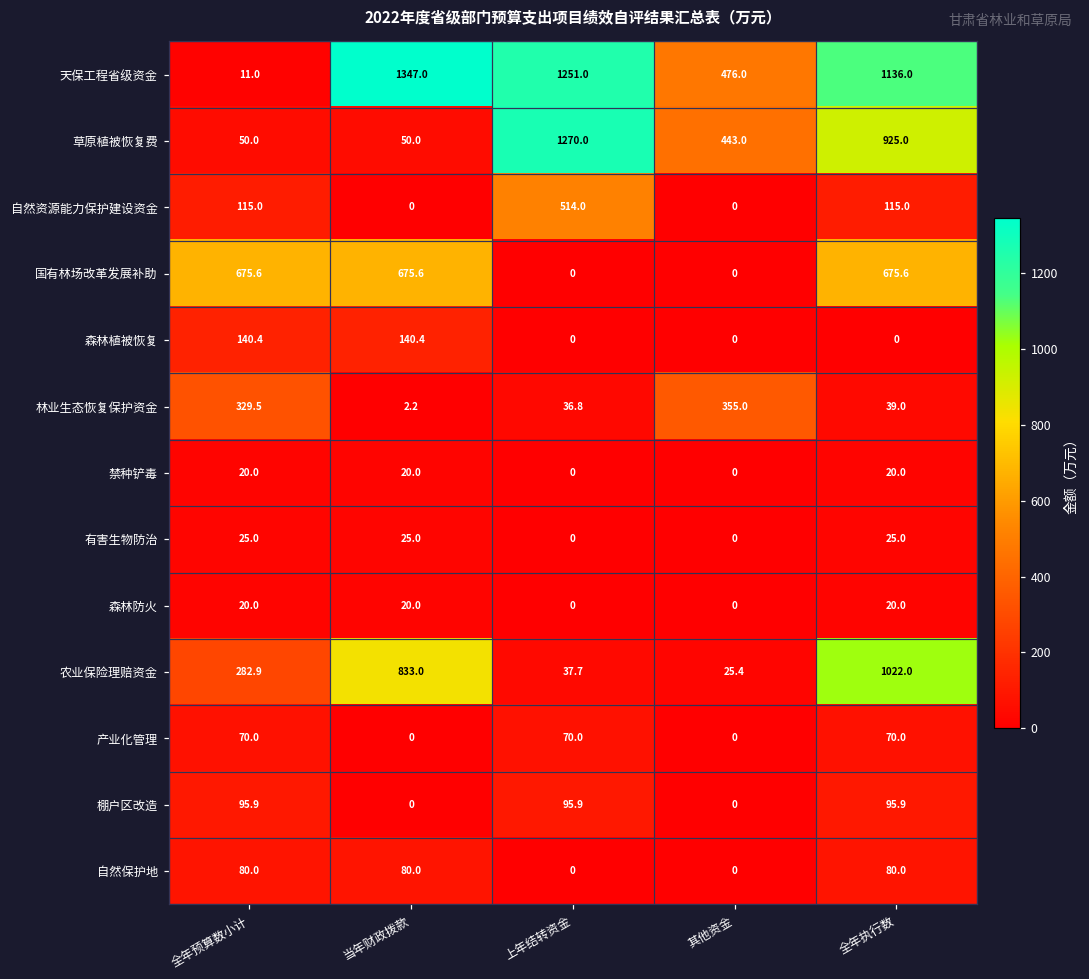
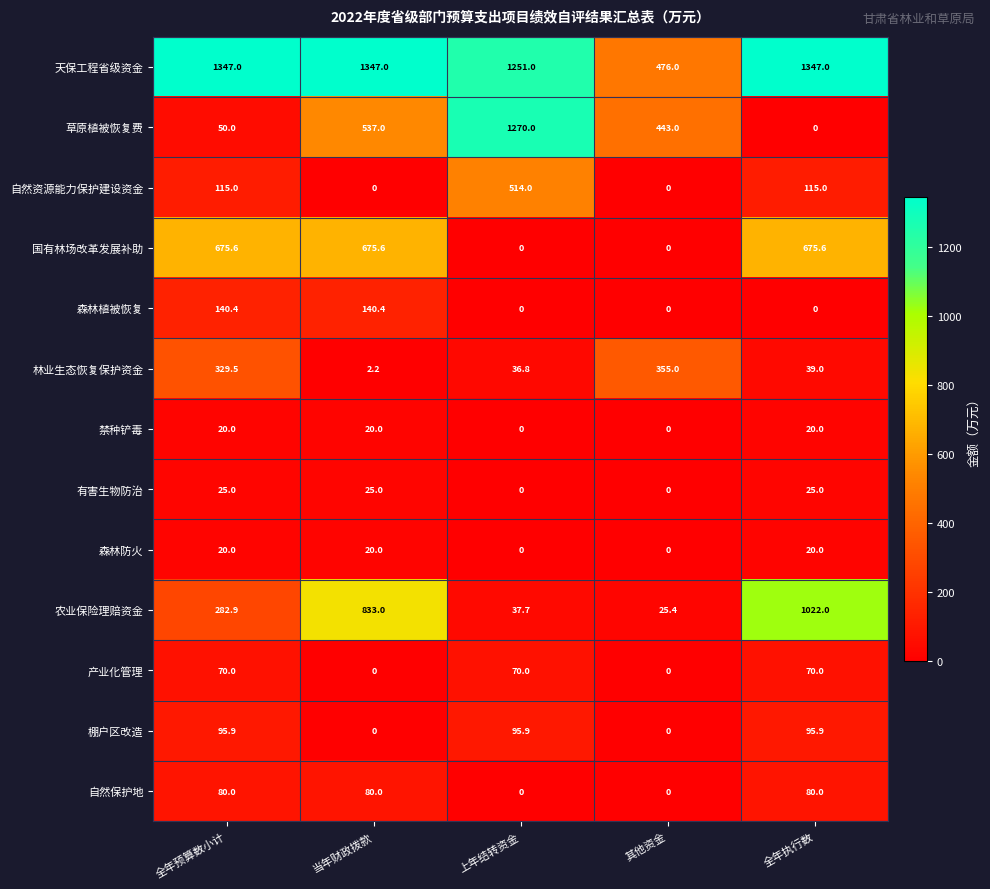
天保工程省级资金, 全年预算数小计: 11.0 -> 1347.0
天保工程省级资金, 全年执行数: 1136.0 -> 1347.0
草原植被恢复费, 当年财政拨款: 50.0 -> 537.0
草原植被恢复费, 全年执行数: 925.0 -> 0
